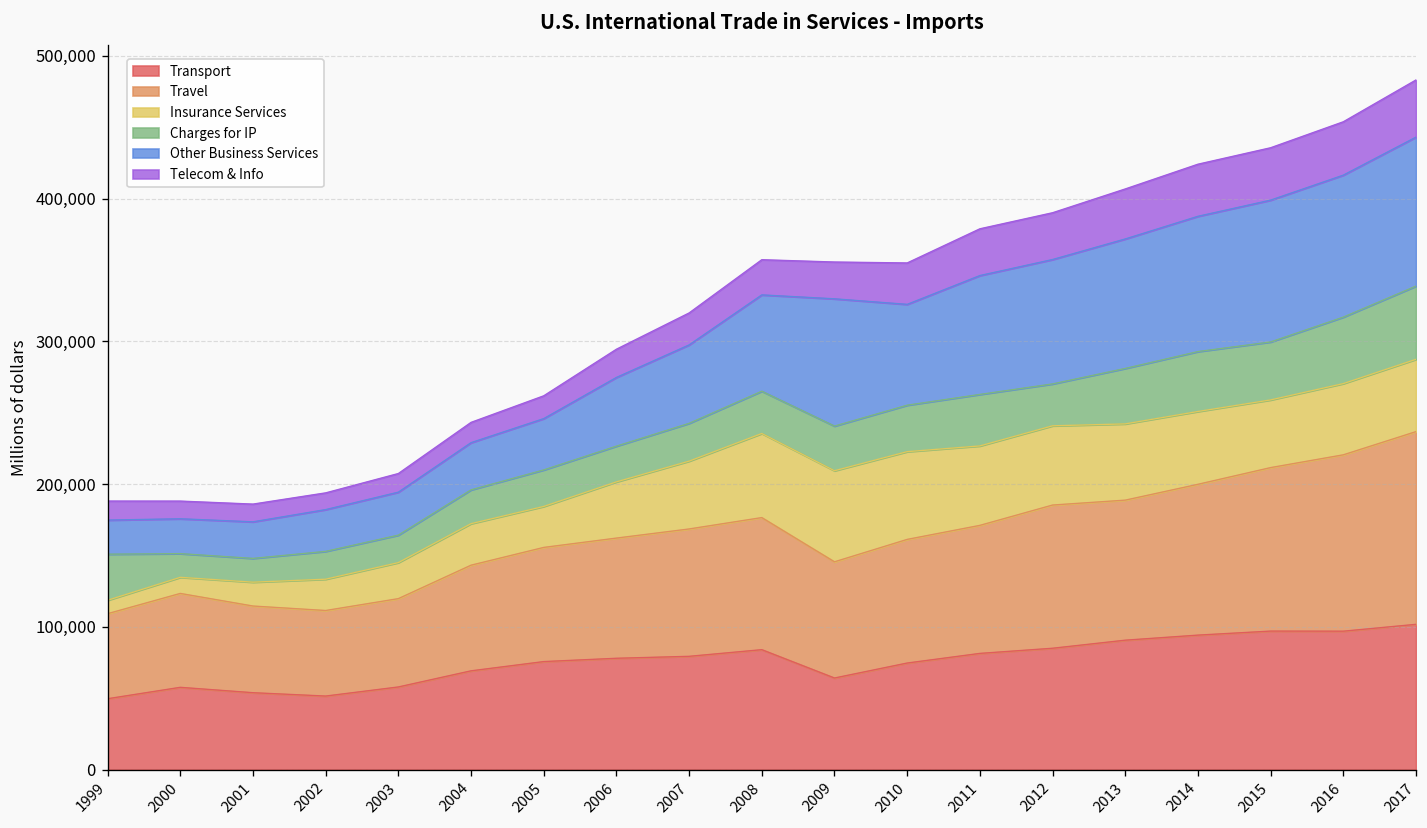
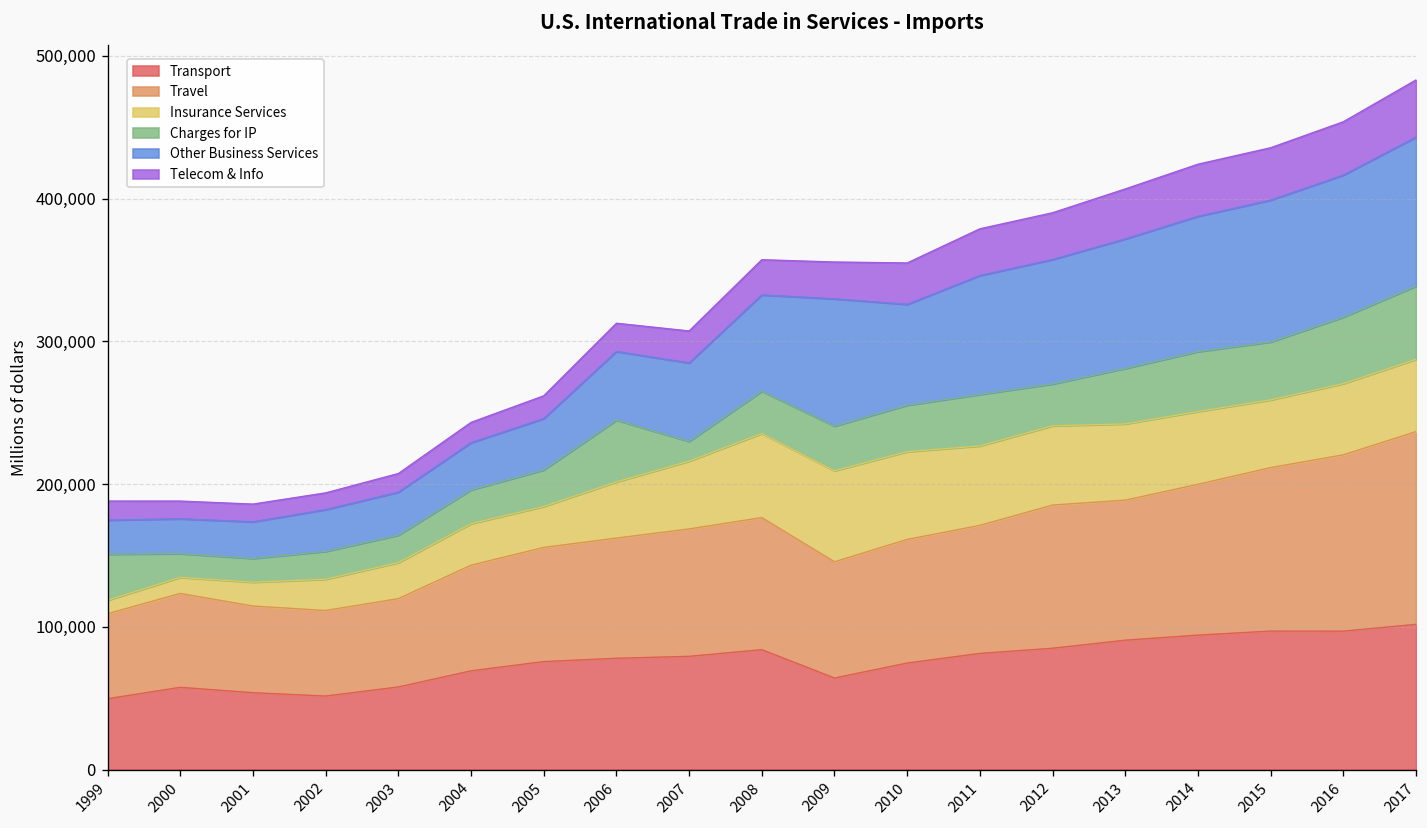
Charges for IP, 2006: 25,000 -> 43,000
Charges for IP, 2007: 26,000 -> 14,000
